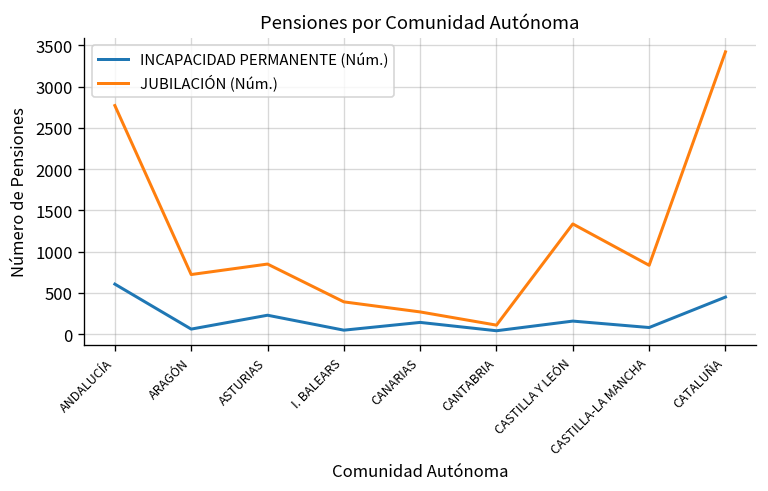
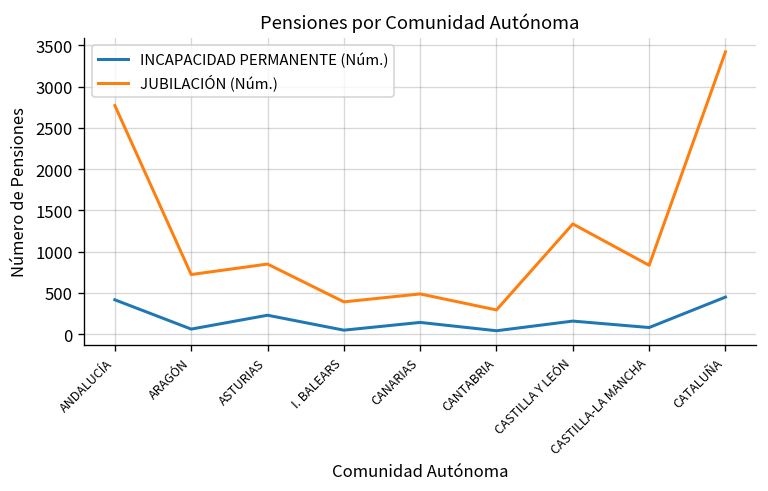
INCAPACIDAD PERMANENTE (Núm.), ANDALUCÍA: 600 -> 400
JUBILACIÓN (Núm.), CANARIAS: 300 -> 500
JUBILACIÓN (Núm.), CANTABRIA: 100 -> 300
